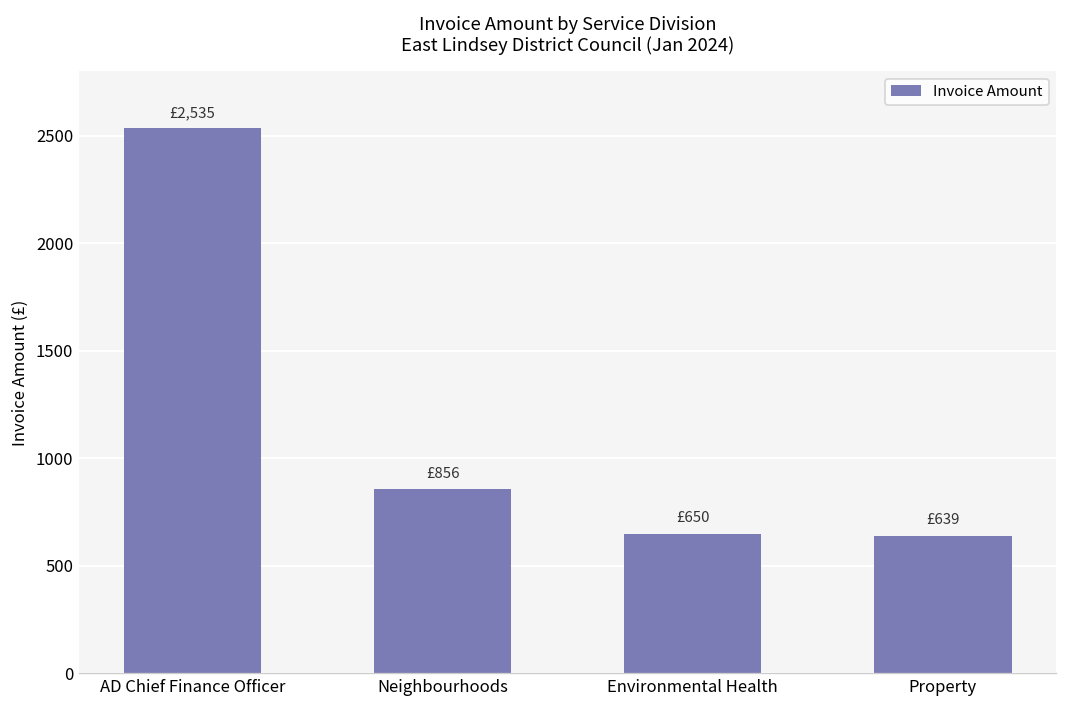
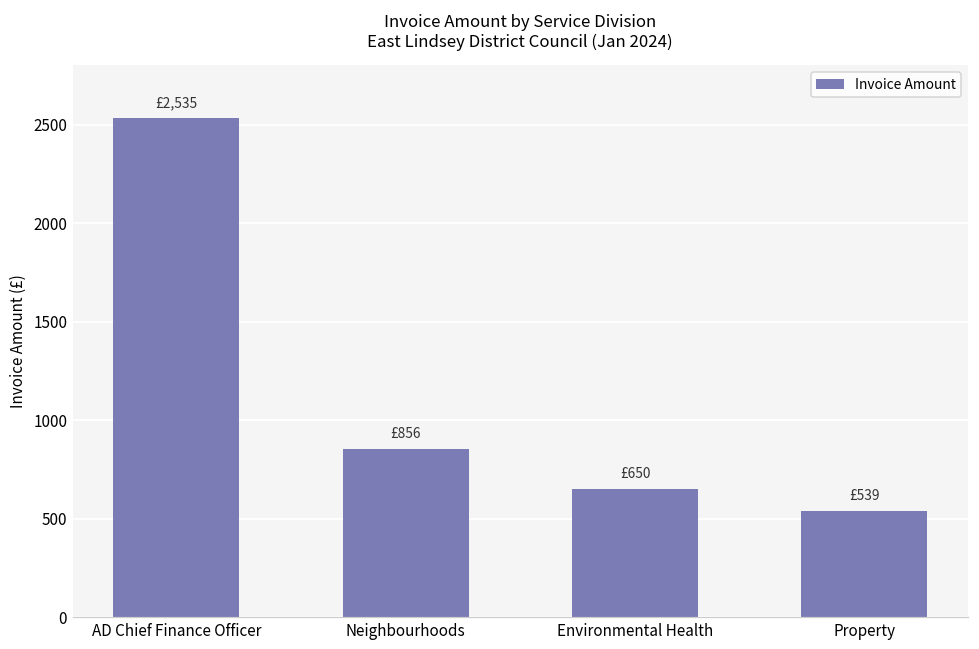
Property: £639 -> £539
